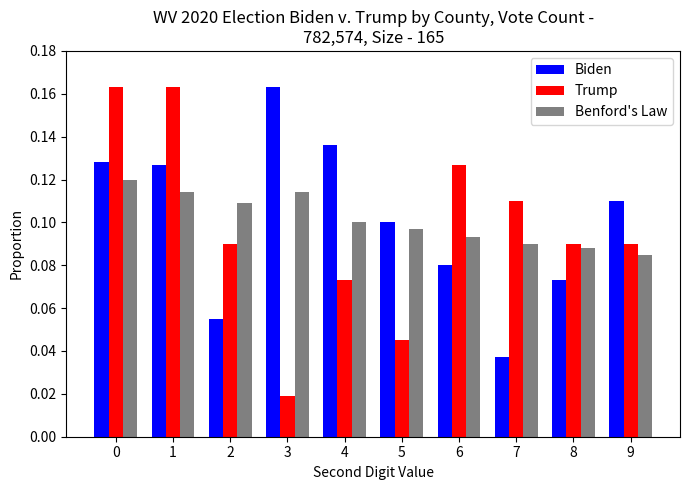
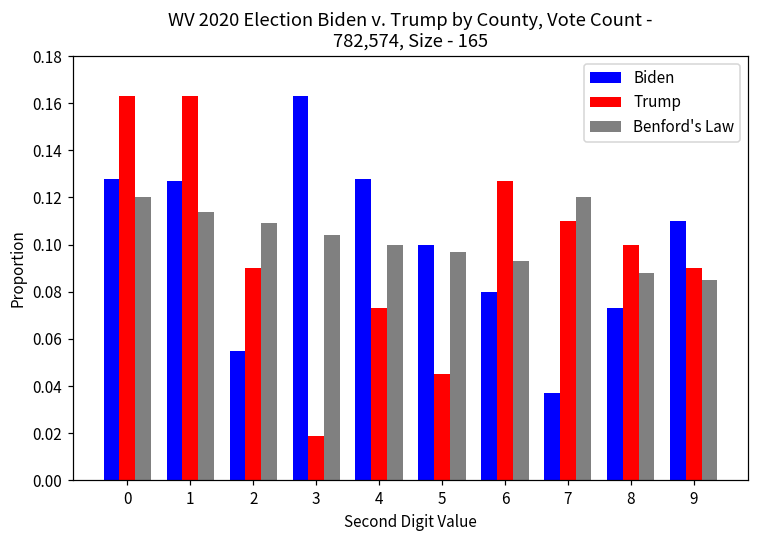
Benford's Law, 3: 0.114 -> 0.104
Biden, 4: 0.136 -> 0.128
Benford's Law, 7: 0.09 -> 0.12
Trump, 8: 0.09 -> 0.10
